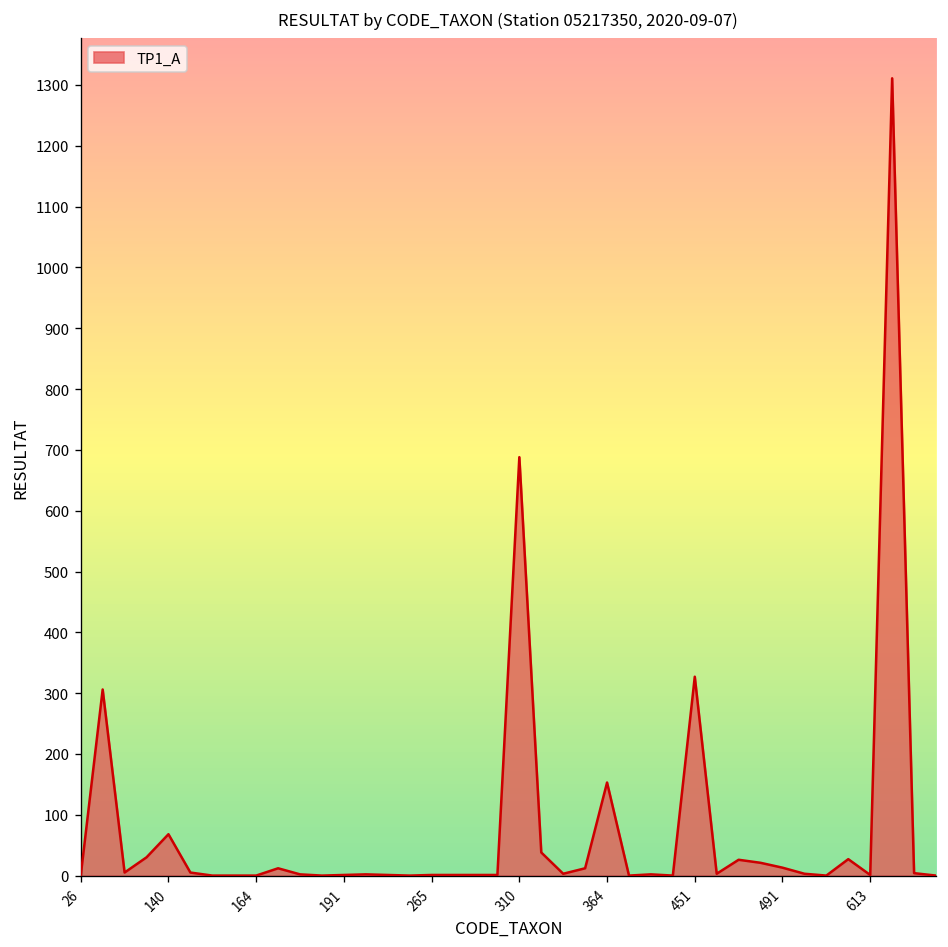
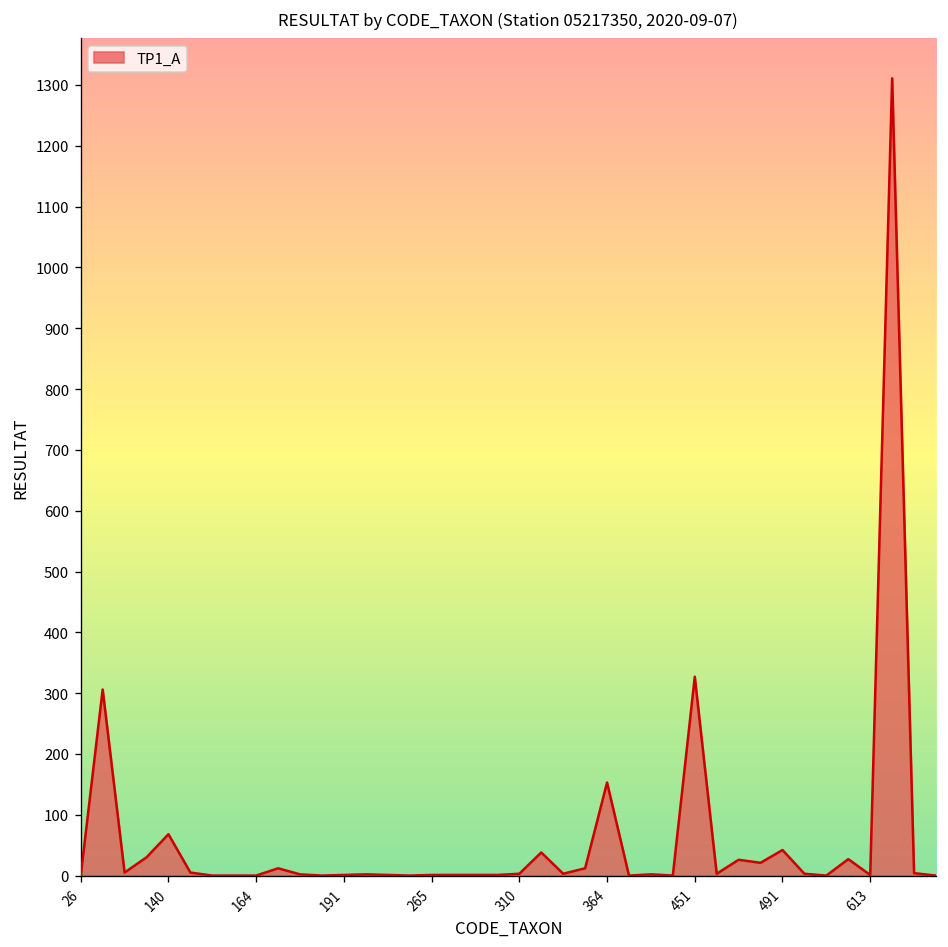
310: 690 -> 0
491: 10 -> 40
